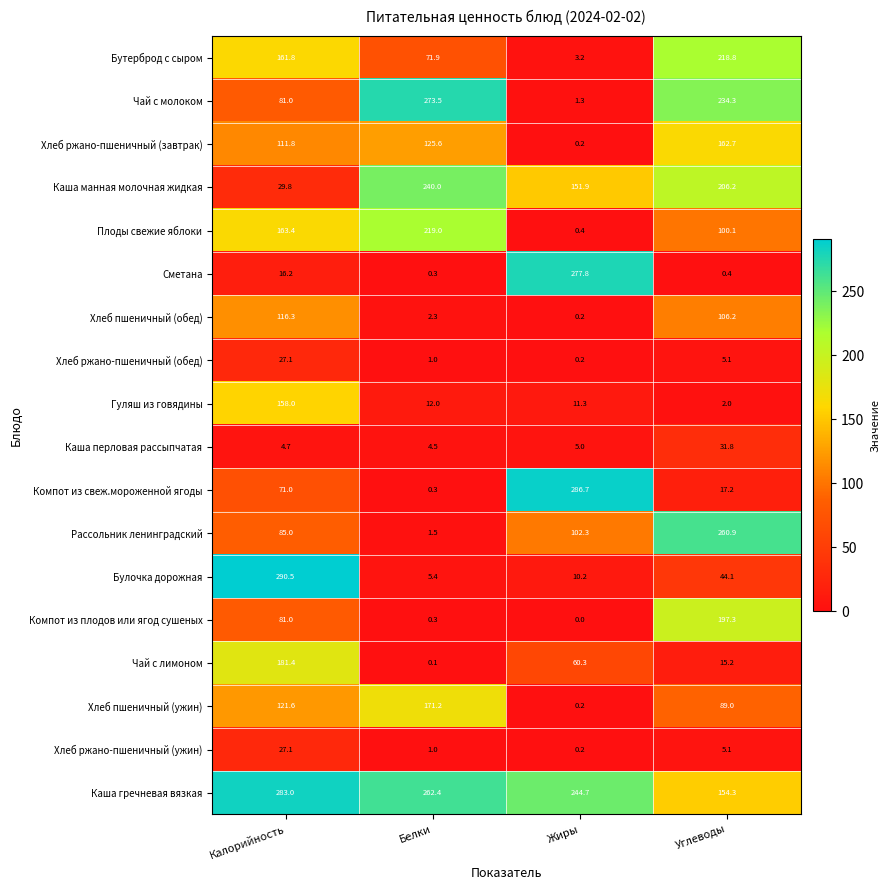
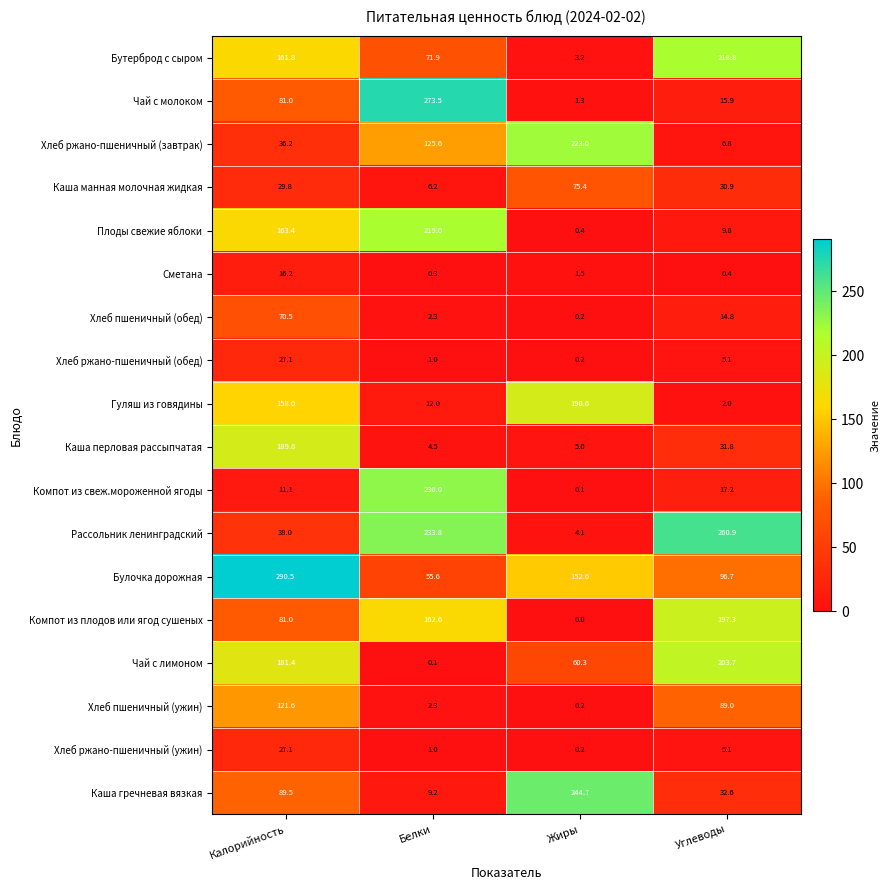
Чай с молоком, Углеводы: 234.3 -> 15.9
Хлеб ржано-пшеничный (завтрак), Калорийность: 111.8 -> 36.2
Хлеб ржано-пшеничный (завтрак), Жиры: 0.2 -> 223.0
Хлеб ржано-пшеничный (завтрак), Углеводы: 162.7 -> 6.8
Каша манная молочная жидкая, Белки: 240.0 -> 6.2
Каша манная молочная жидкая, Жиры: 151.9 -> 75.4
Каша манная молочная жидкая, Углеводы: 206.2 -> 30.9
Плоды свежие яблоки, Углеводы: 100.1 -> 9.8
Сметана, Жиры: 277.8 -> 1.5
Хлеб пшеничный (обед), Калорийность: 116.3 -> 70.5
Хлеб пшеничный (обед), Углеводы: 106.2 -> 14.8
Гуляш из говядины, Жиры: 11.3 -> 190.6
Каша перловая рассыпчатая, Калорийность: 4.7 -> 189.8
Компот из свеж.мороженной ягоды, Калорийность: 71.0 -> 11.1
Компот из свеж.мороженной ягоды, Белки: 0.3 -> 230.0
Компот из свеж.мороженной ягоды, Жиры: 286.7 -> 0.1
Рассольник ленинградский, Калорийность: 85.0 -> 38.0
Рассольник ленинградский, Белки: 1.5 -> 233.8
Рассольник ленинградский, Жиры: 102.3 -> 4.1
Булочка дорожная, Белки: 5.4 -> 55.6
Булочка дорожная, Жиры: 10.2 -> 152.6
Булочка дорожная, Углеводы: 44.1 -> 96.7
Компот из плодов или ягод сушеных, Белки: 0.3 -> 162.6
Чай с лимоном, Углеводы: 15.2 -> 203.7
Хлеб пшеничный (ужин), Белки: 171.2 -> 2.3
Каша гречневая вязкая, Калорийность: 283.0 -> 89.5
Каша гречневая вязкая, Белки: 262.4 -> 9.2
Каша гречневая вязкая, Углеводы: 154.3 -> 32.6
